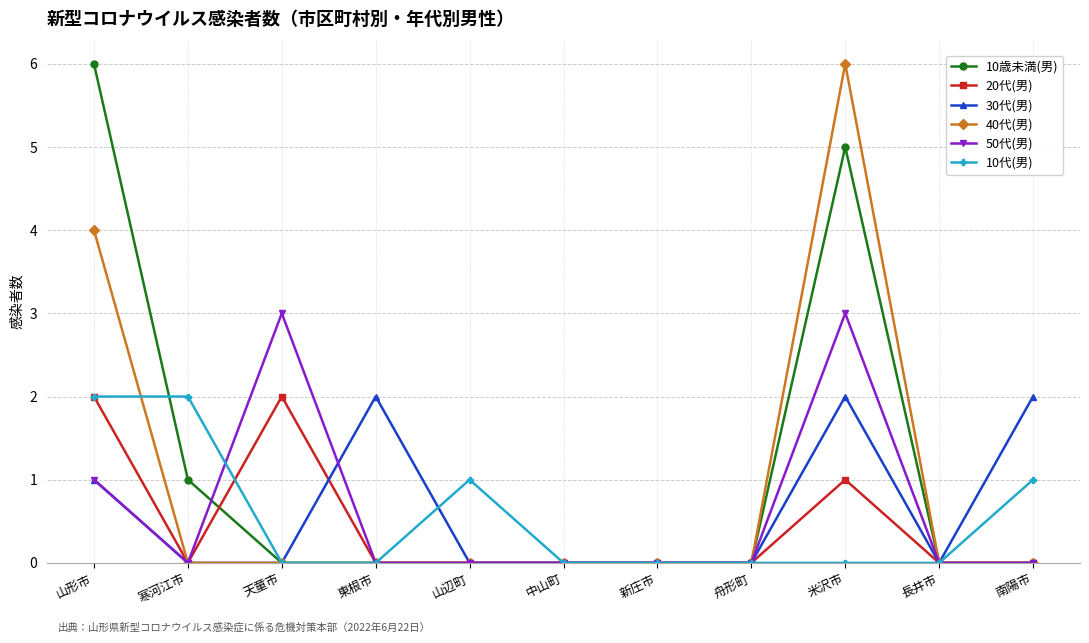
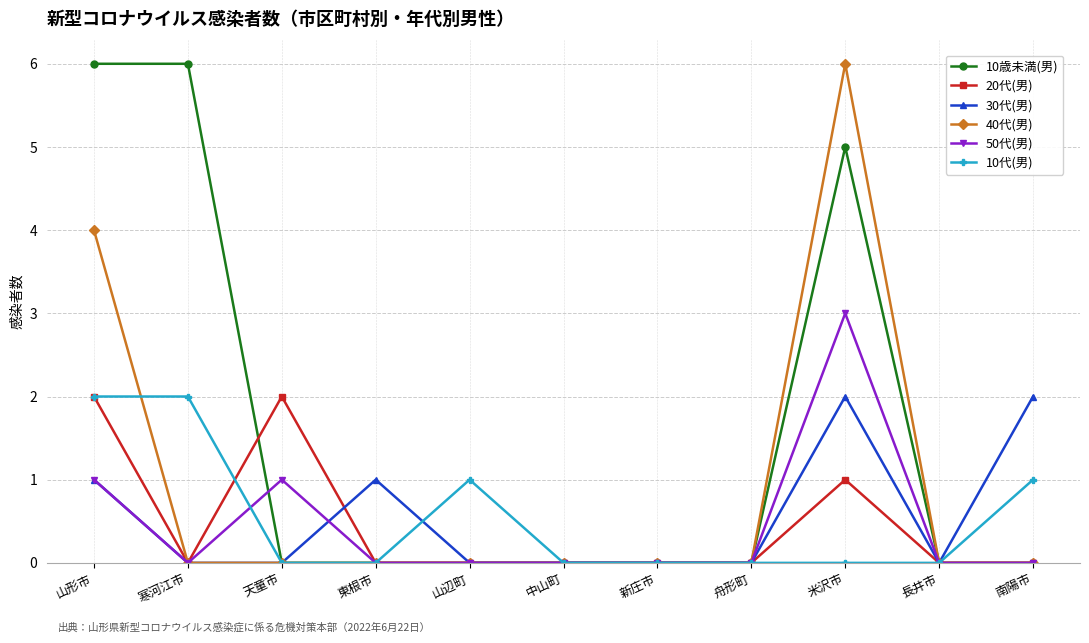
10歳未満(男), 寒河江市: 1 -> 6
50代(男), 天童市: 3 -> 1
30代(男), 東根市: 2 -> 1
